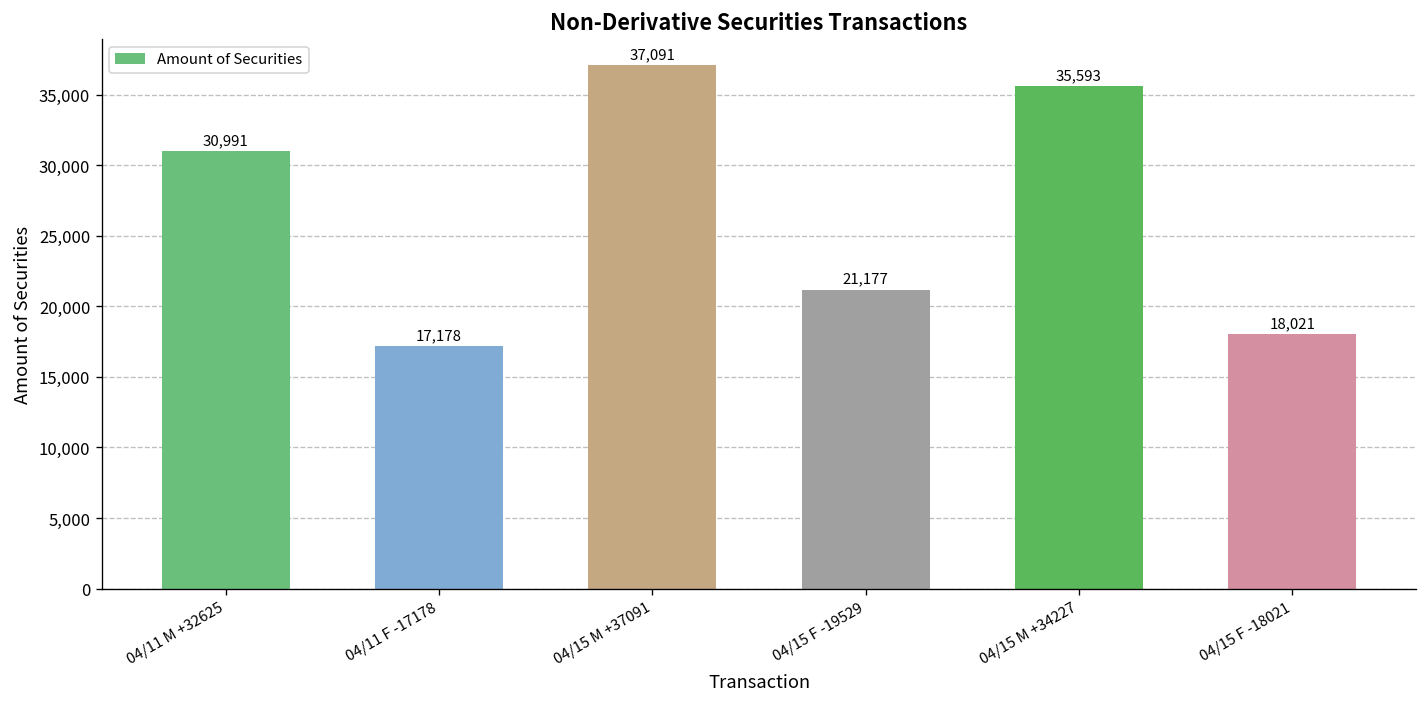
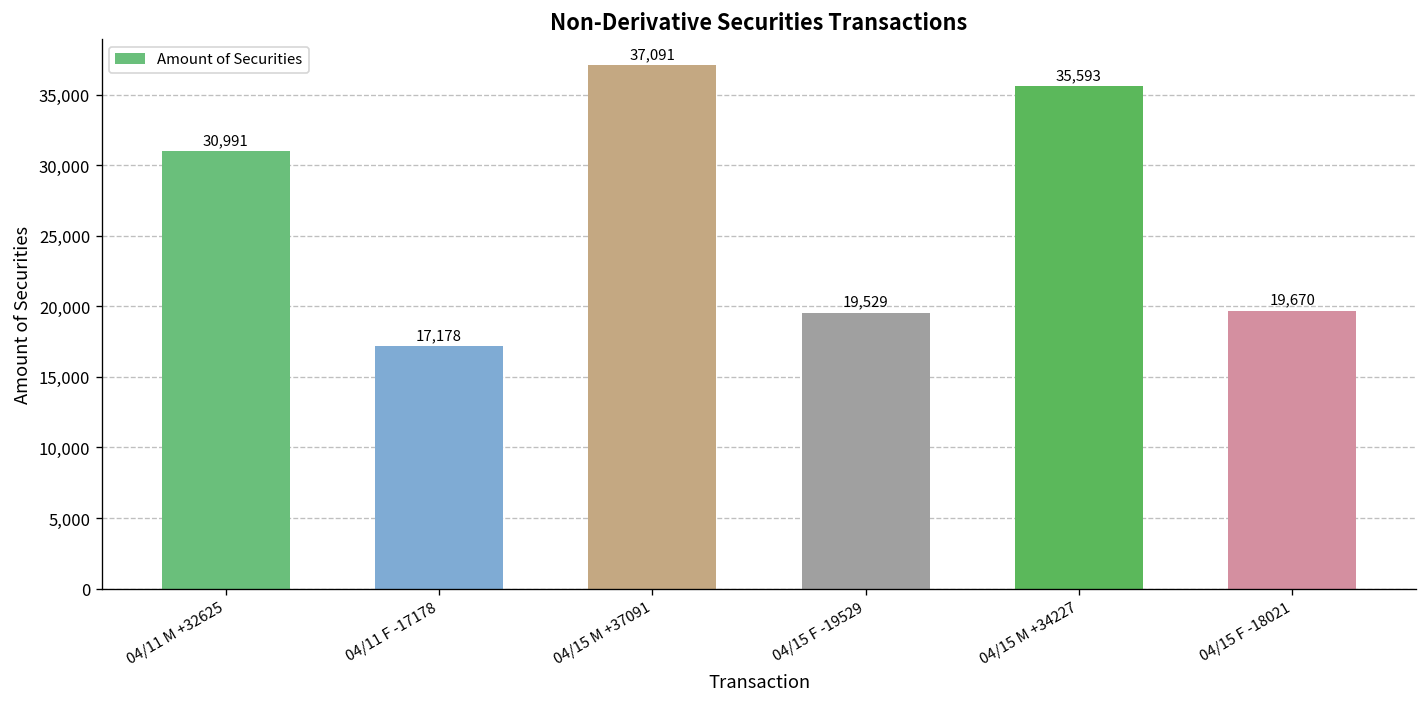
04/15 F -19529: 21,177 -> 19,529
04/15 F -18021: 18,021 -> 19,670
